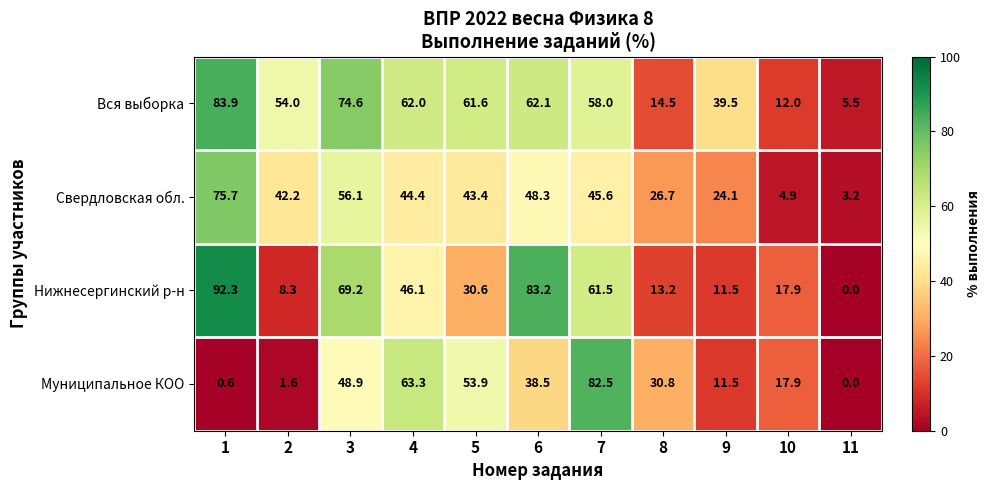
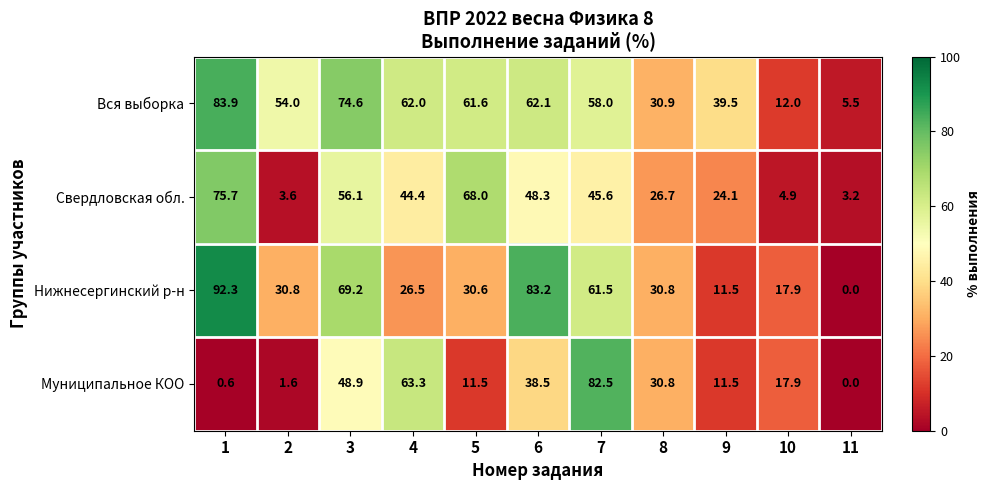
Вся выборка, 8: 14.5 -> 30.9
Свердловская обл., 2: 42.2 -> 3.6
Свердловская обл., 5: 43.4 -> 68.0
Нижнесергинский р-н, 2: 8.3 -> 30.8
Нижнесергинский р-н, 4: 46.1 -> 26.5
Нижнесергинский р-н, 8: 13.2 -> 30.8
Муниципальное КОО, 5: 53.9 -> 11.5
